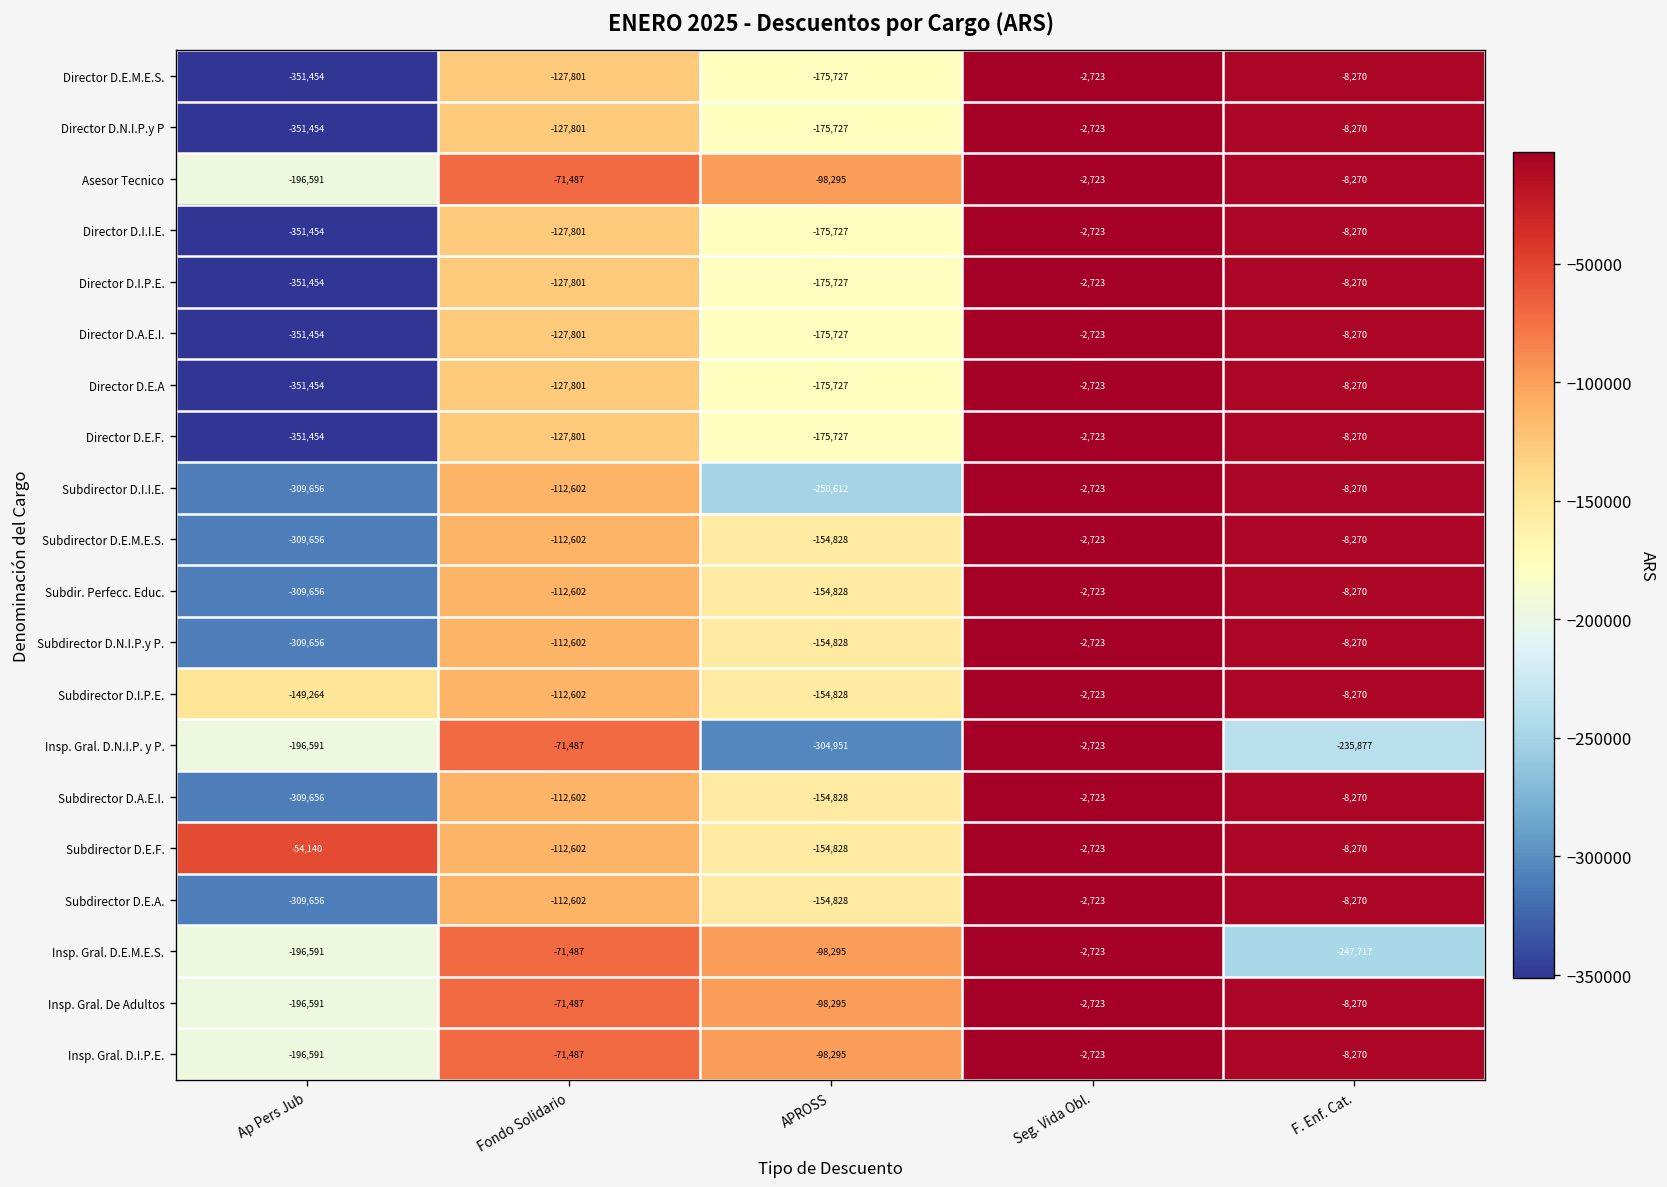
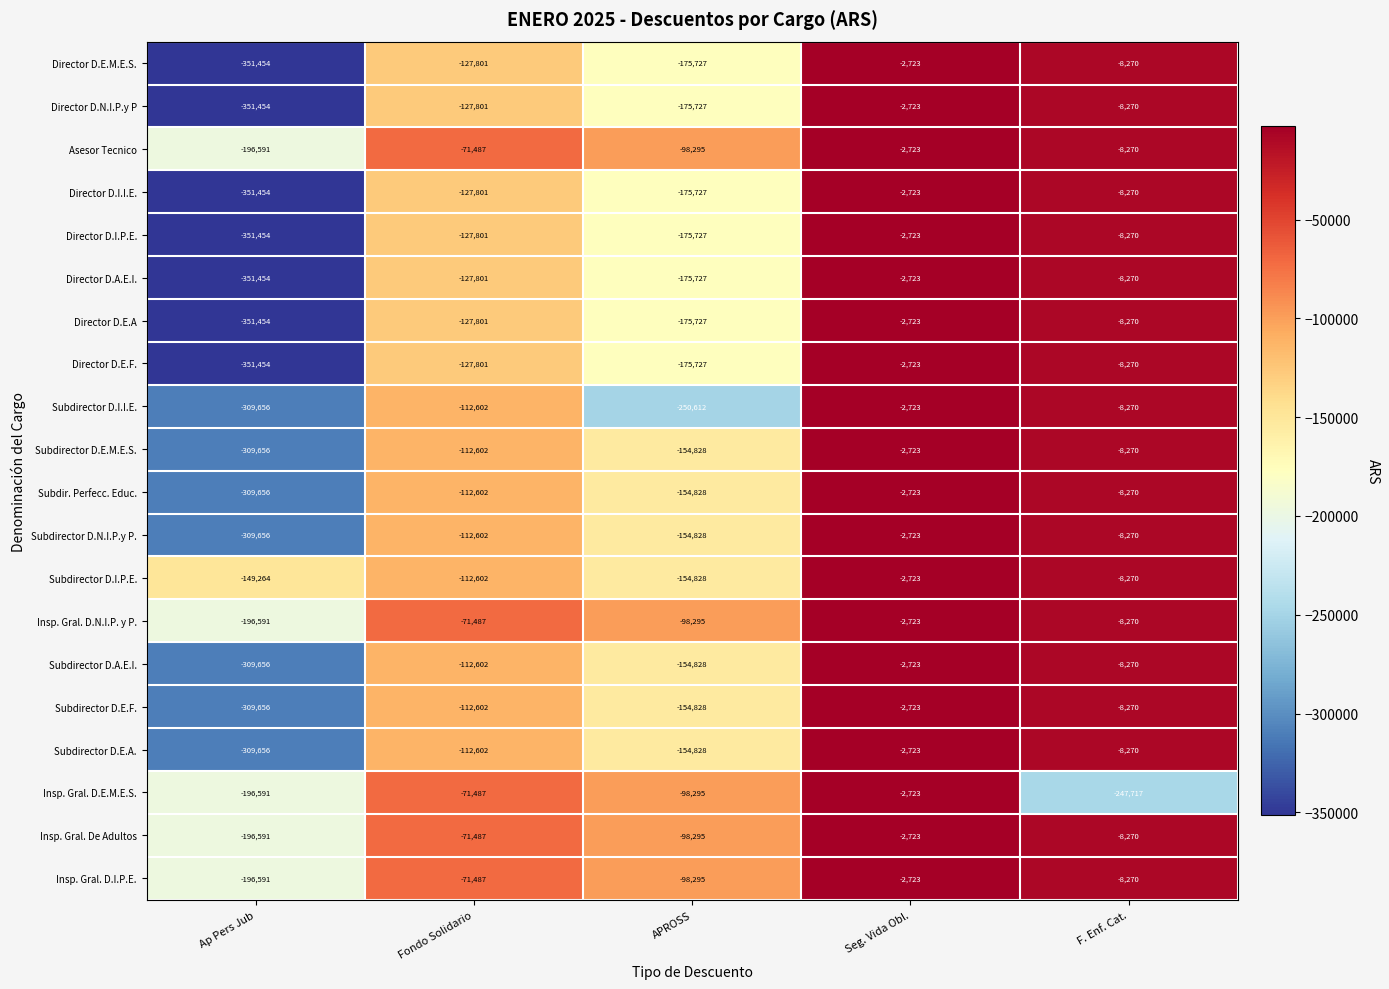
Insp. Gral. D.N.I.P. y P., APROSS: -304,951 -> -98,295
Insp. Gral. D.N.I.P. y P., F. Enf. Cat.: -235,877 -> -8,270
Subdirector D.E.F., Ap Pers Jub: -54,140 -> -309,656
